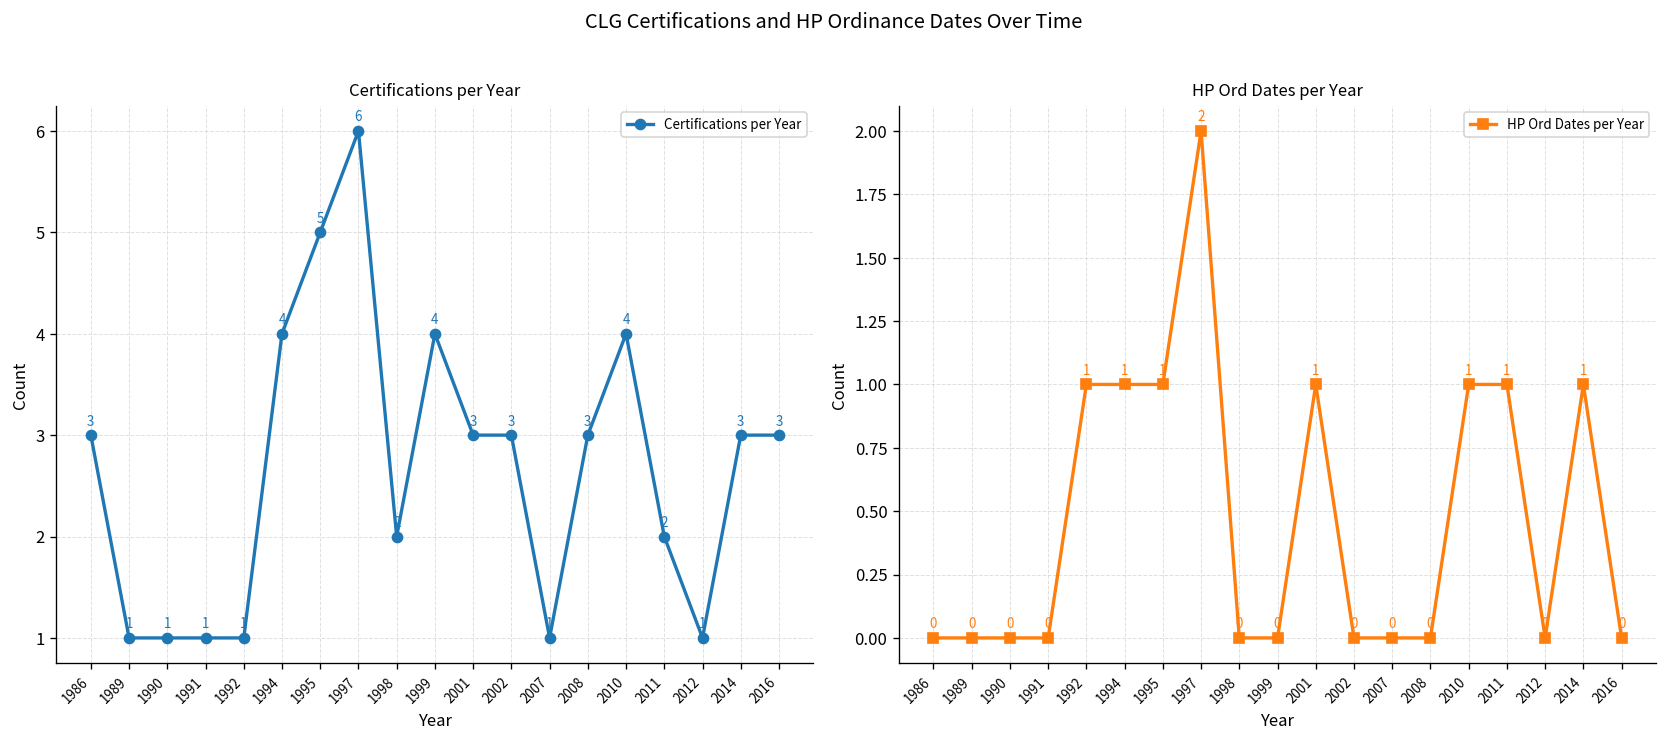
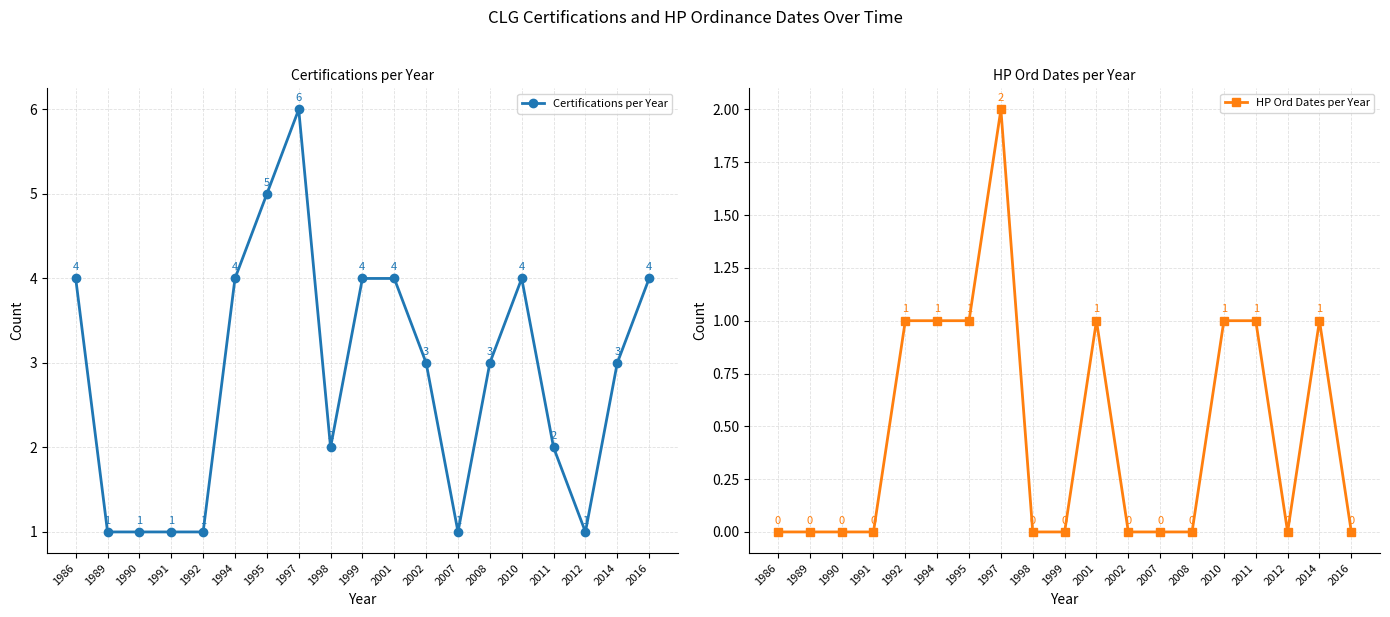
Certifications per Year, 1986: 3 -> 4
Certifications per Year, 2001: 3 -> 4
Certifications per Year, 2016: 3 -> 4
